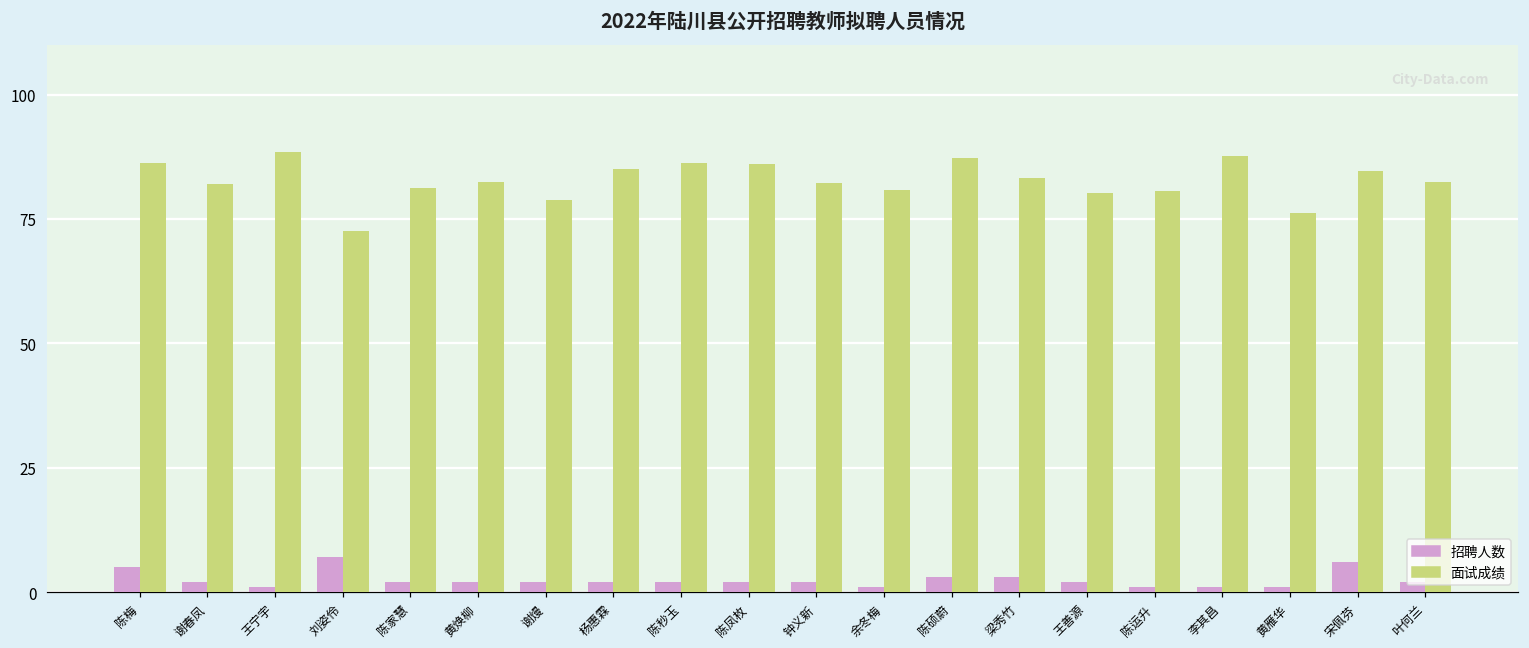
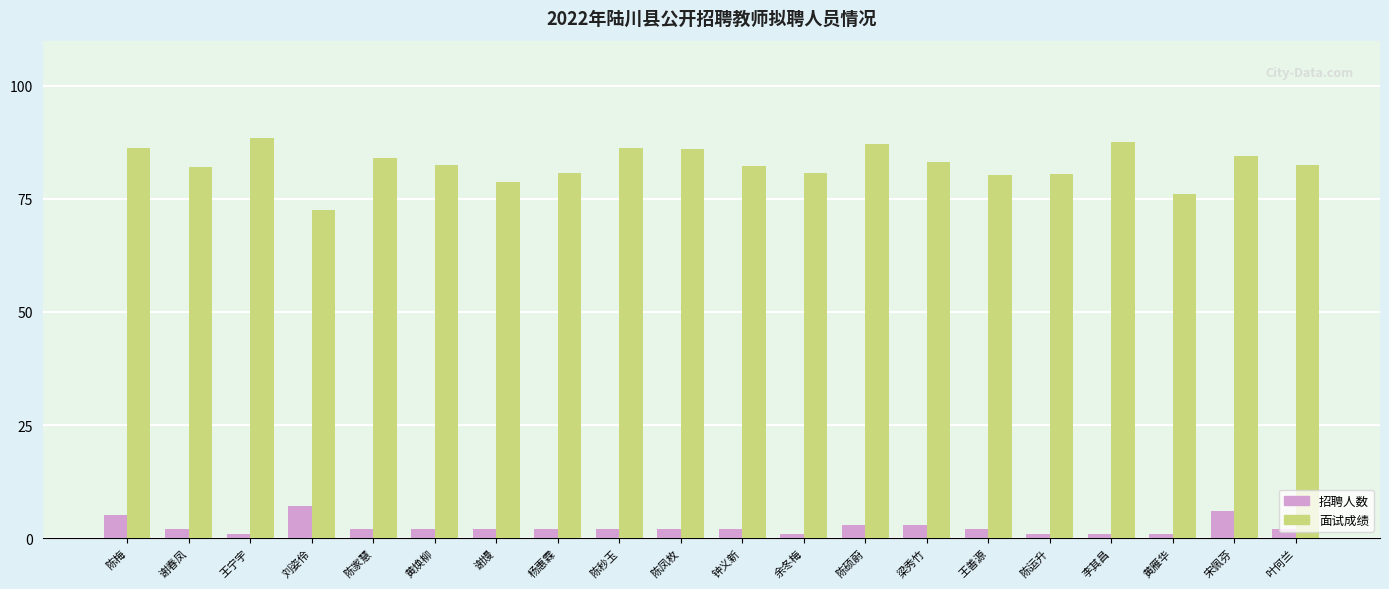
面试成绩, 陈家慧: 81 -> 84
面试成绩, 杨惠霖: 85 -> 81
